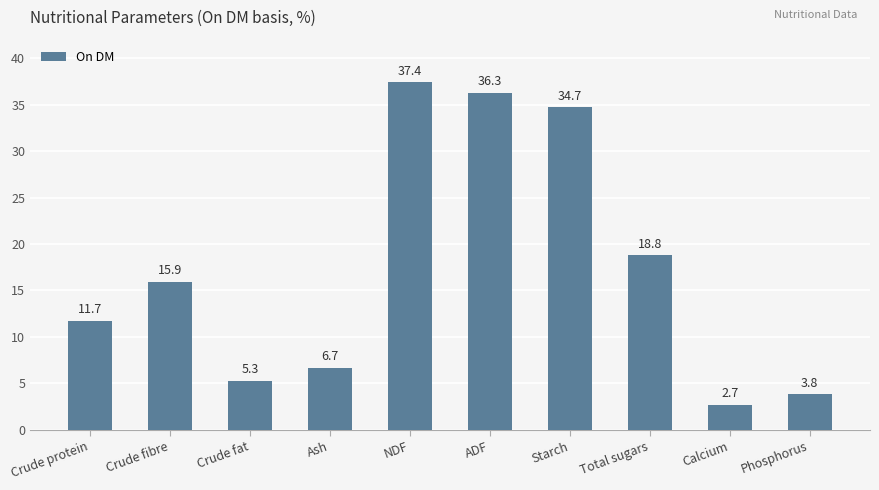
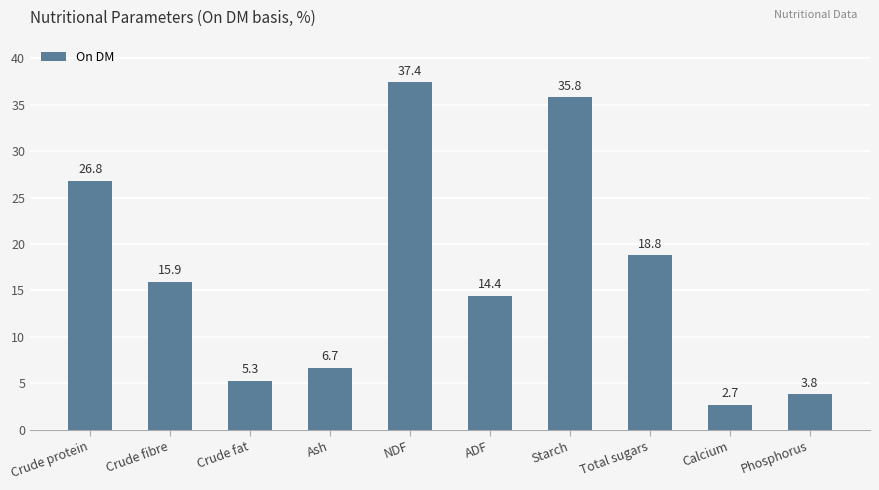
Crude protein: 11.7 -> 26.8
ADF: 36.3 -> 14.4
Starch: 34.7 -> 35.8
